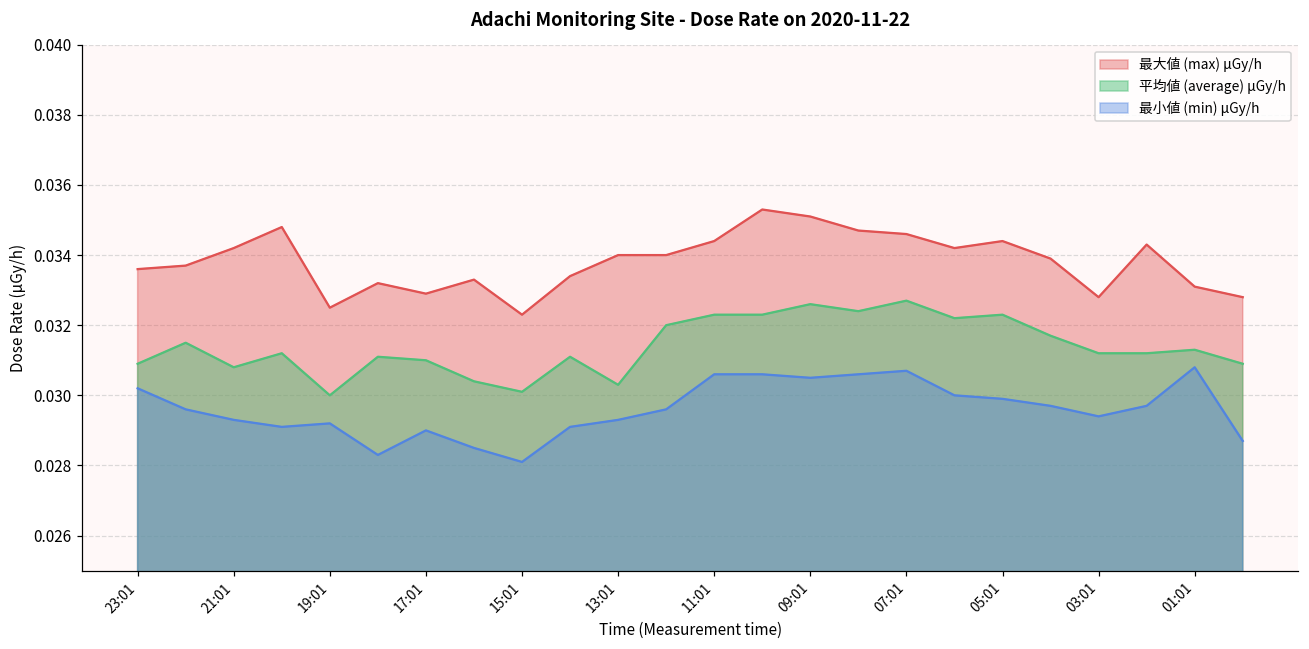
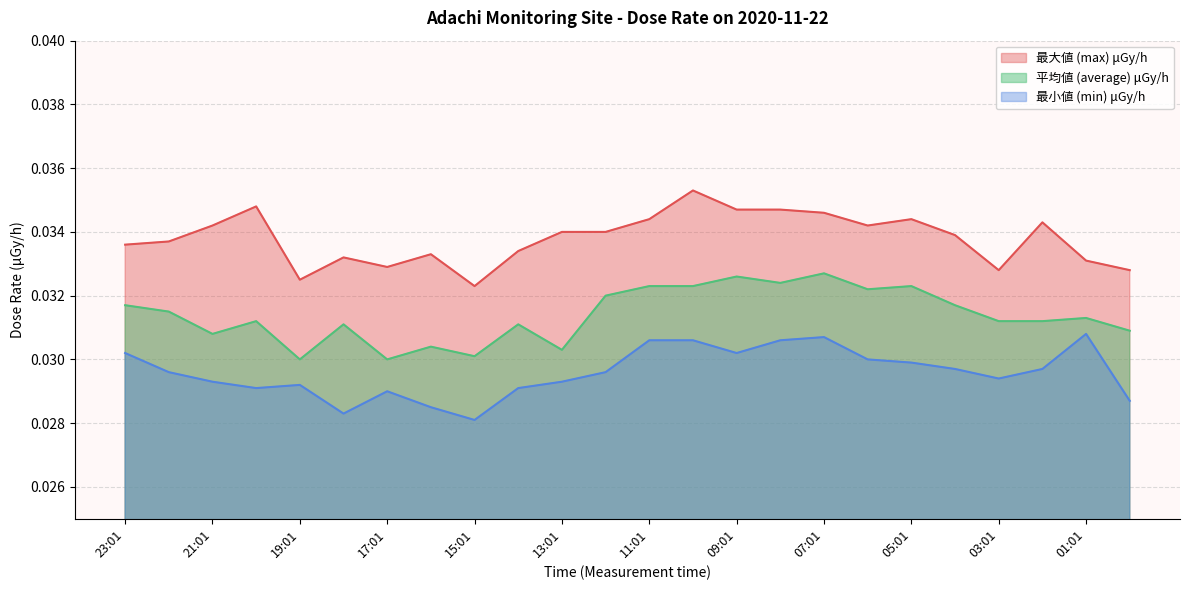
平均値 (average) μGy/h, 23:01: 0.0309 -> 0.0317
平均値 (average) μGy/h, 17:01: 0.031 -> 0.030
最大値 (max) μGy/h, 09:01: 0.0351 -> 0.0347
最小値 (min) μGy/h, 09:01: 0.0305 -> 0.0302
